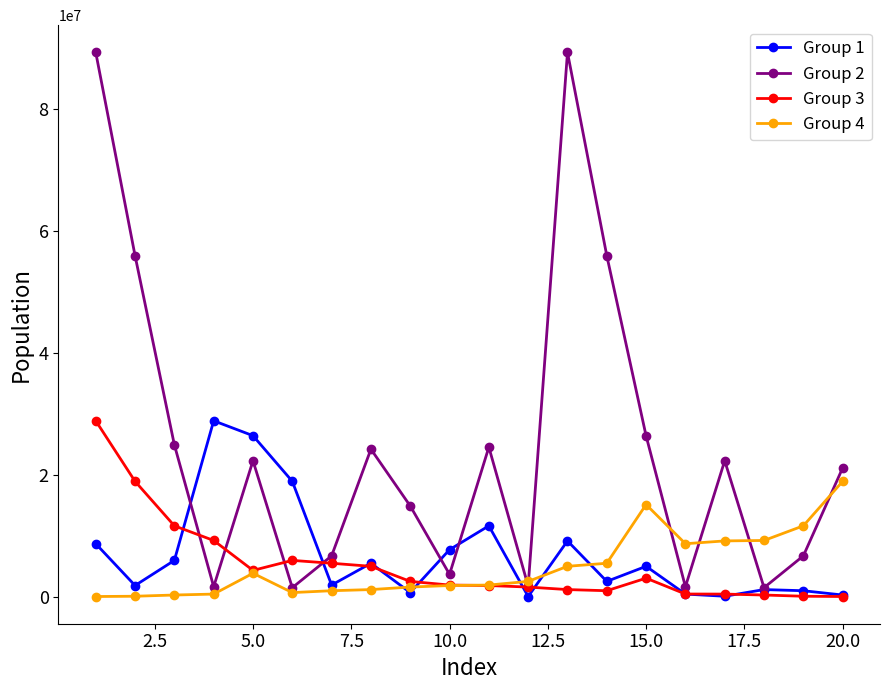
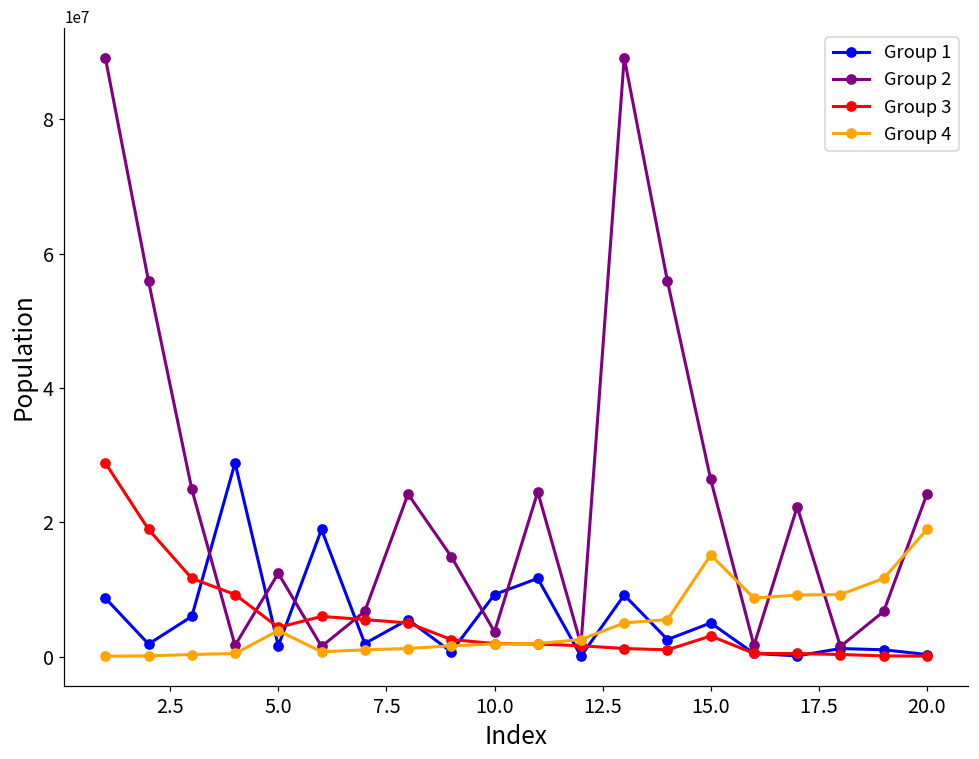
Group 1, 5.0: 26000000 -> 2000000
Group 2, 5.0: 22000000 -> 12000000
Group 1, 10.0: 8000000 -> 9000000
Group 2, 20.0: 21000000 -> 24000000
